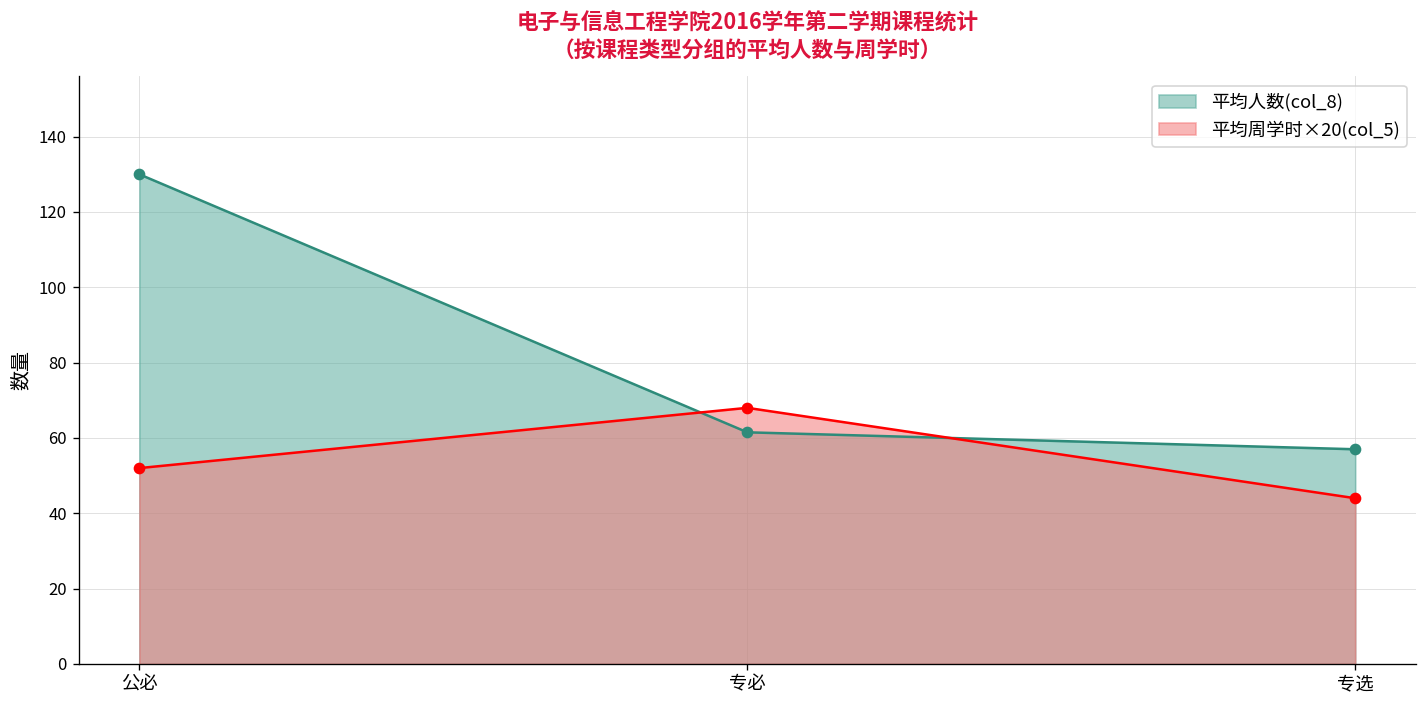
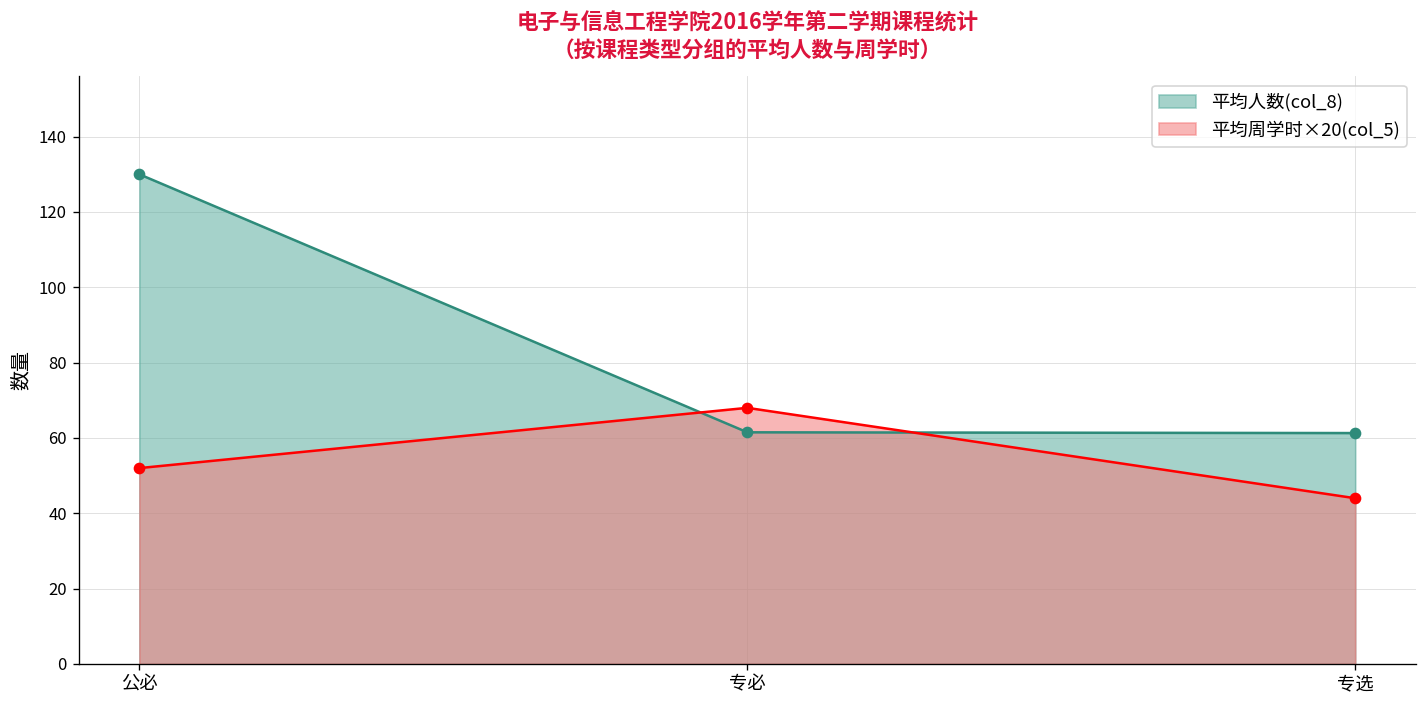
平均人数(col_8), 专选: 57 -> 61
